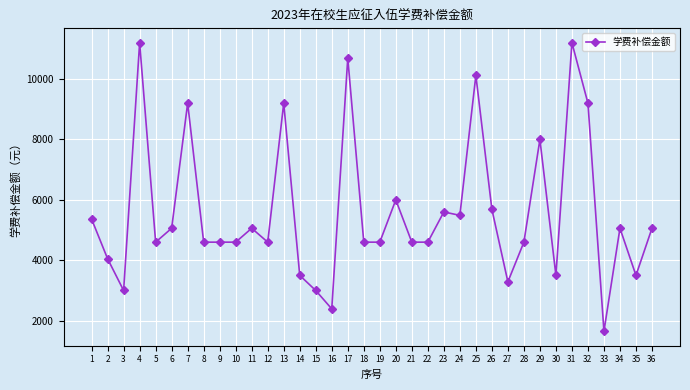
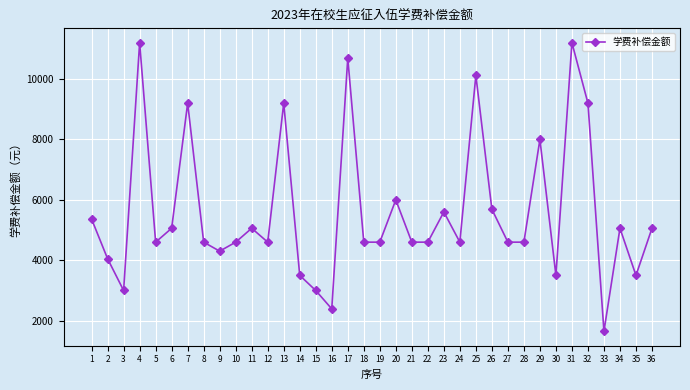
9: 4600 -> 4300
24: 5500 -> 4600
27: 3300 -> 4600
